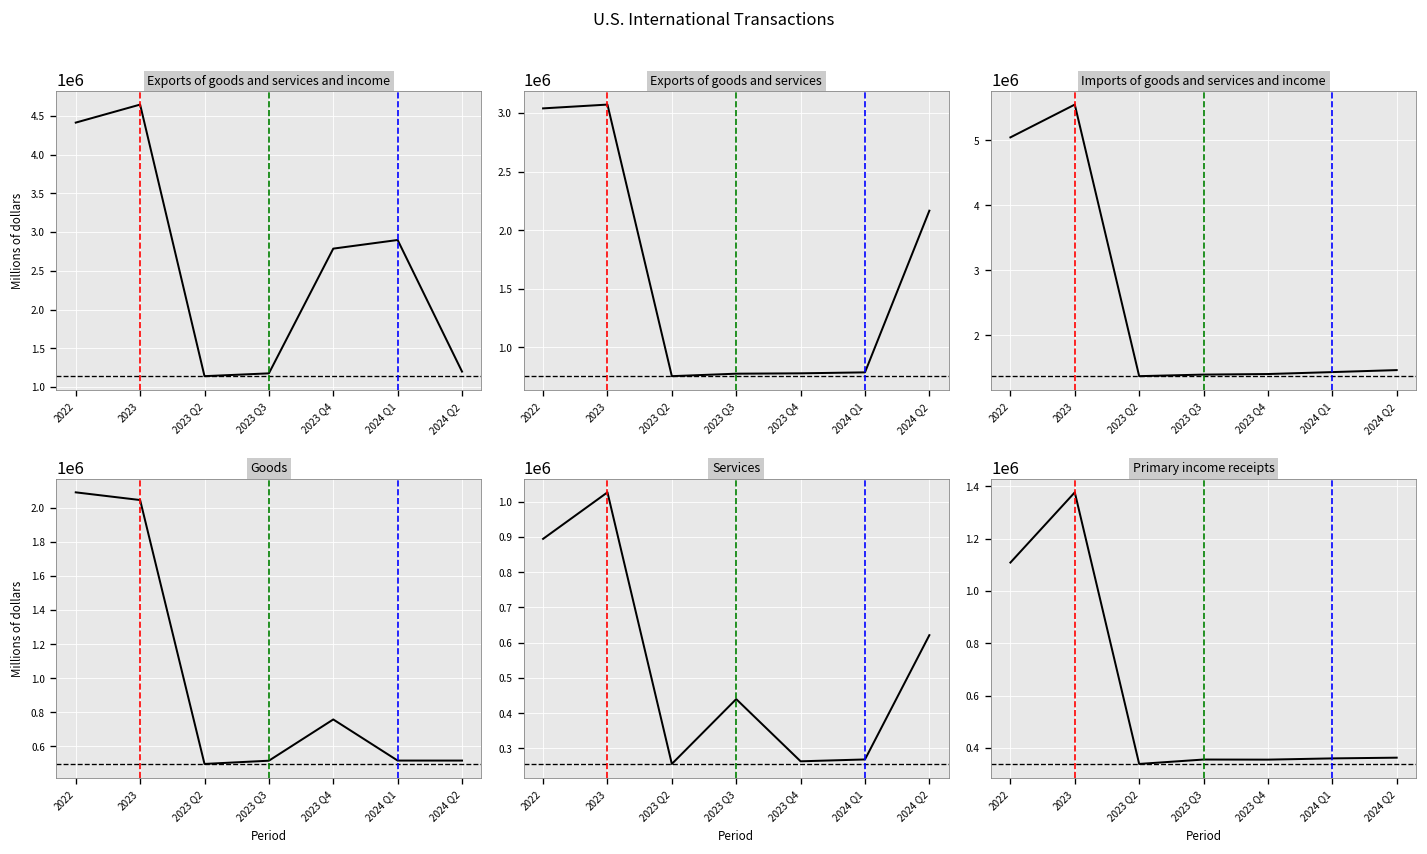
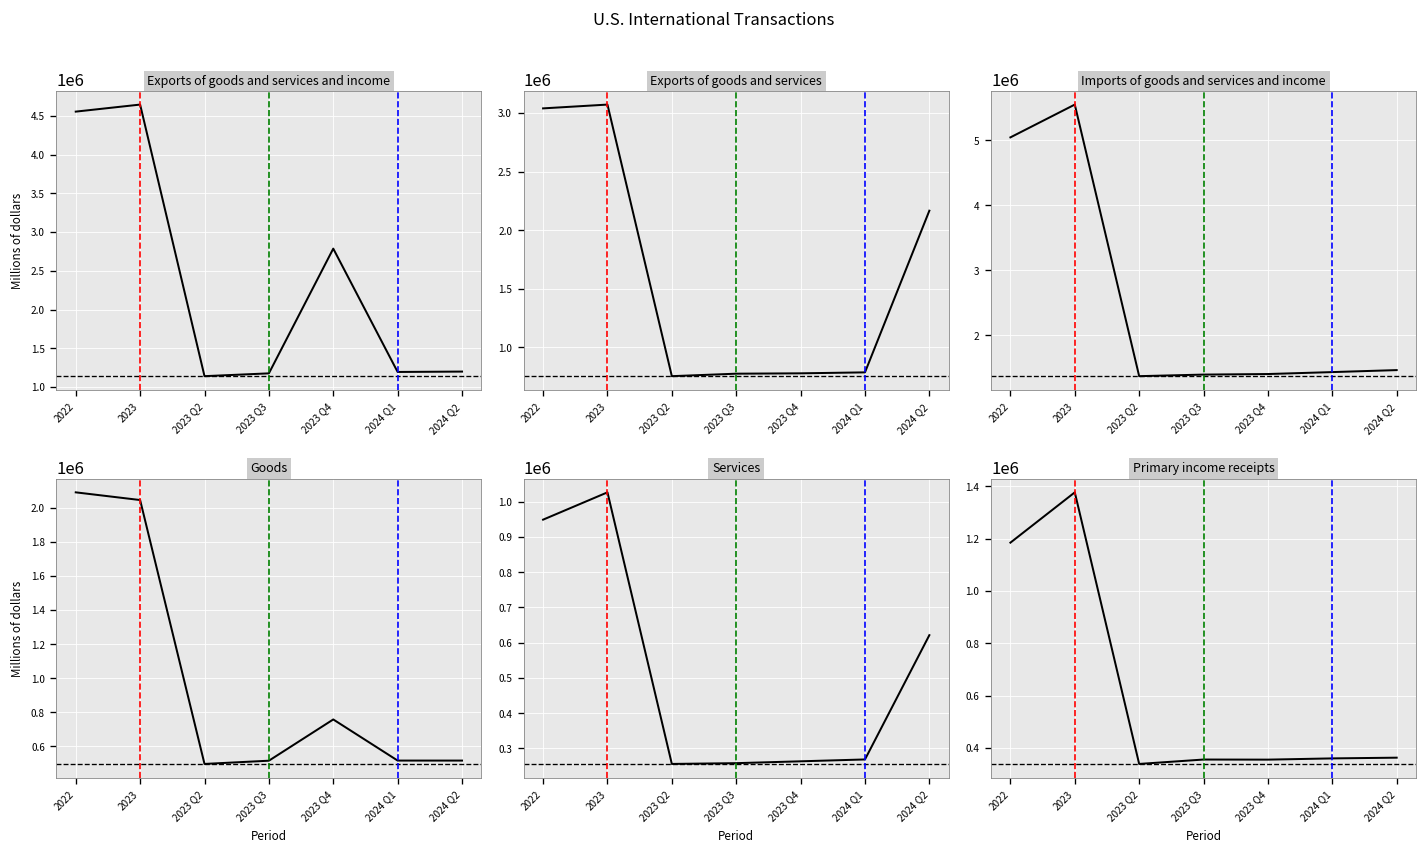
Exports of goods and services and income, 2022: 4400000 -> 4600000
Exports of goods and services and income, 2024 Q1: 2900000 -> 1200000
Services, 2022: 890000 -> 950000
Services, 2023 Q3: 440000 -> 260000
Primary income receipts, 2022: 1110000 -> 1180000
